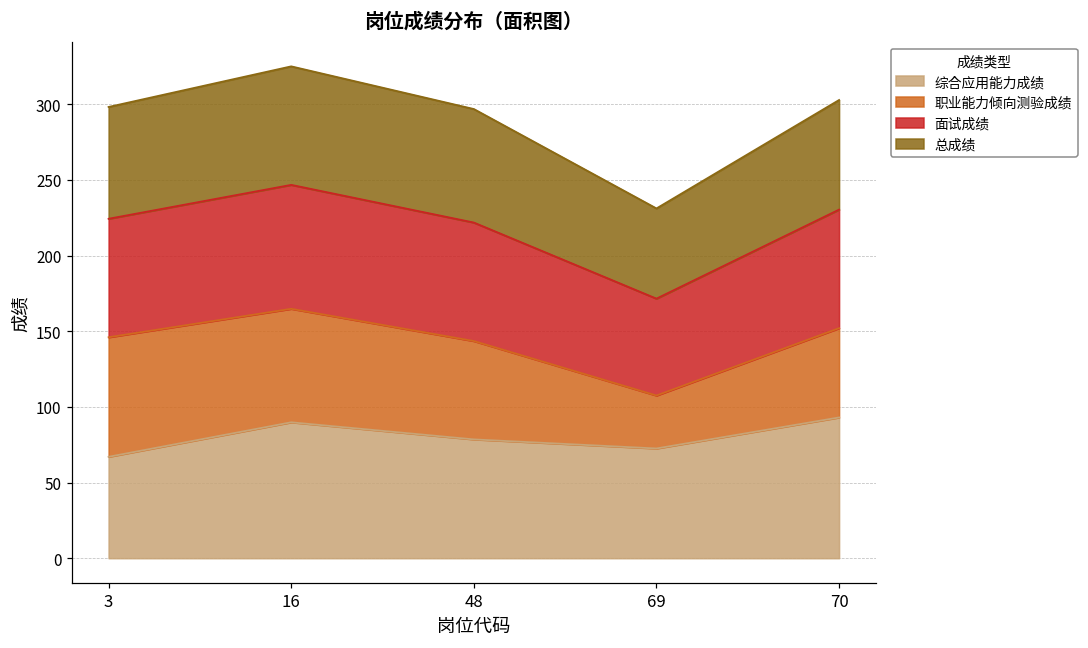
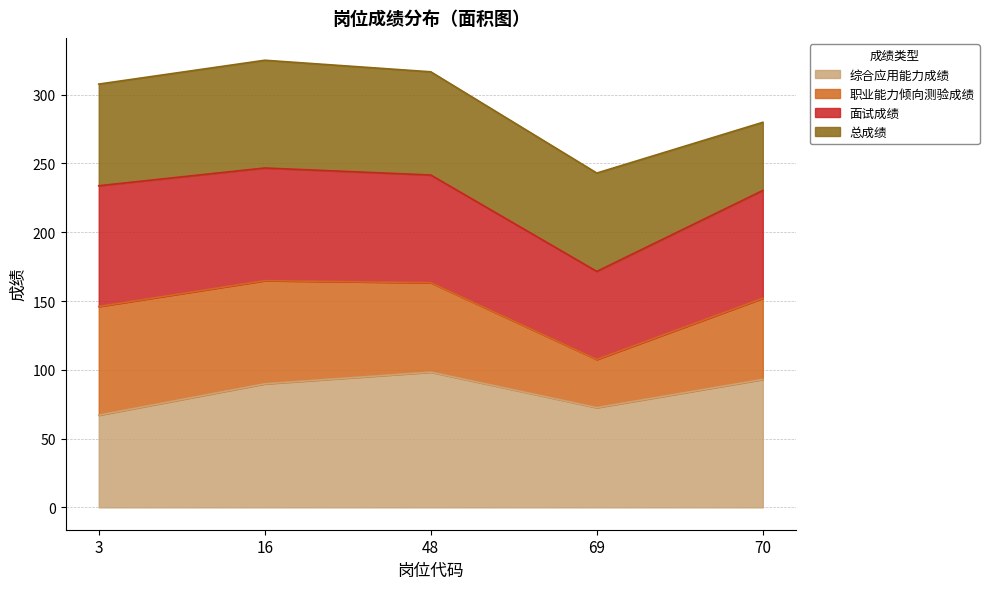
面试成绩, 3: 78 -> 88
综合应用能力成绩, 48: 79 -> 98
总成绩, 69: 60 -> 71
总成绩, 70: 72 -> 50
